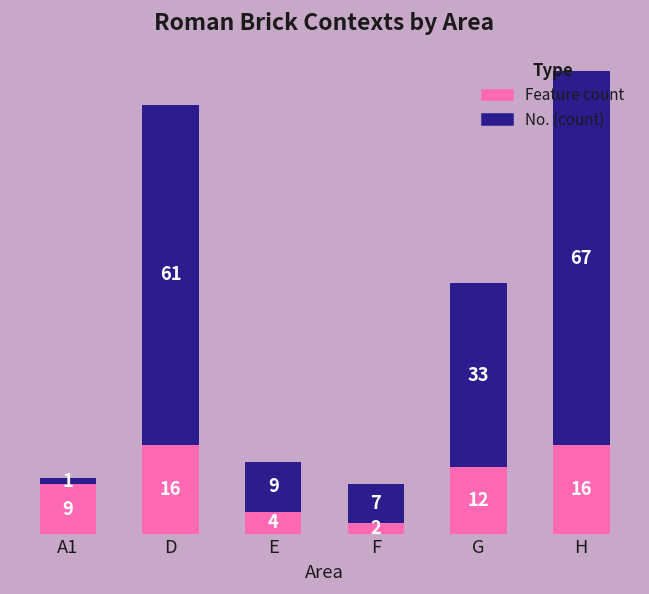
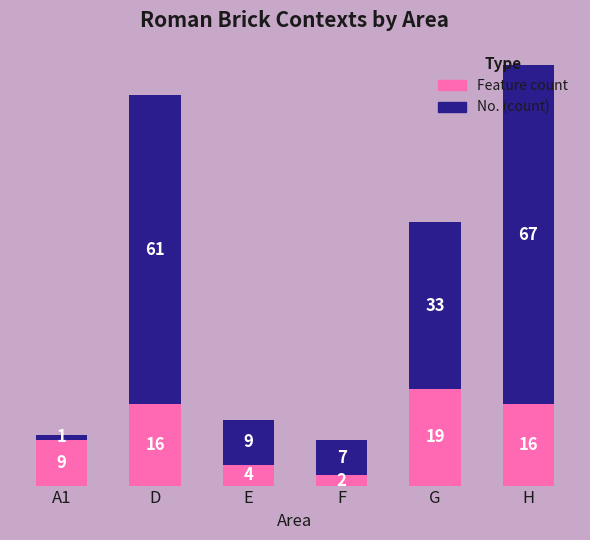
Feature count, G: 12 -> 19
